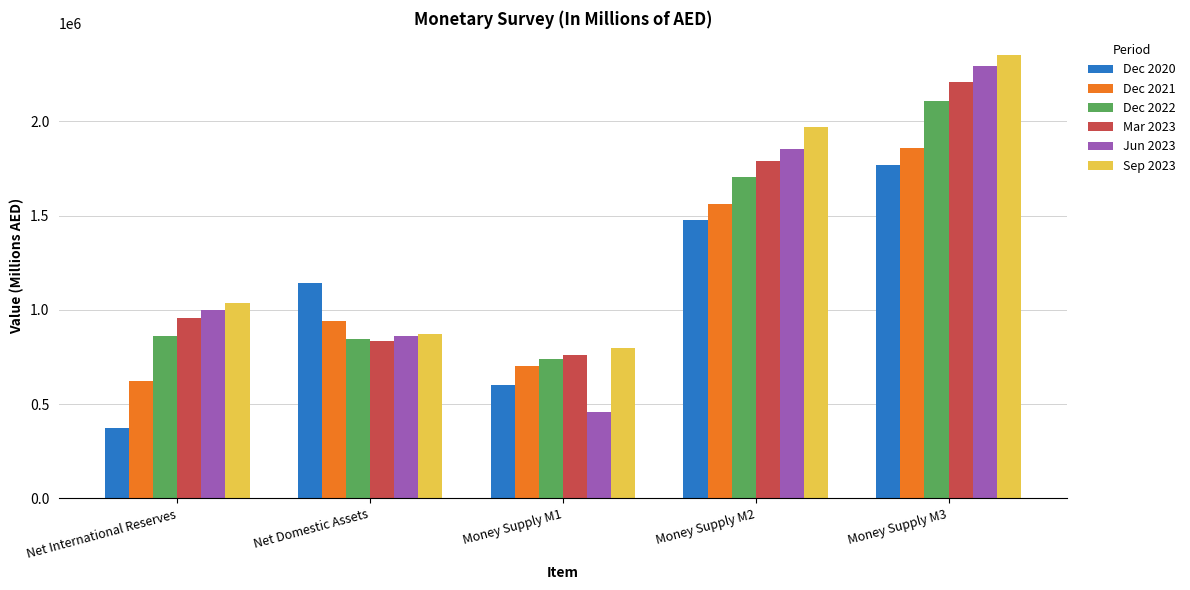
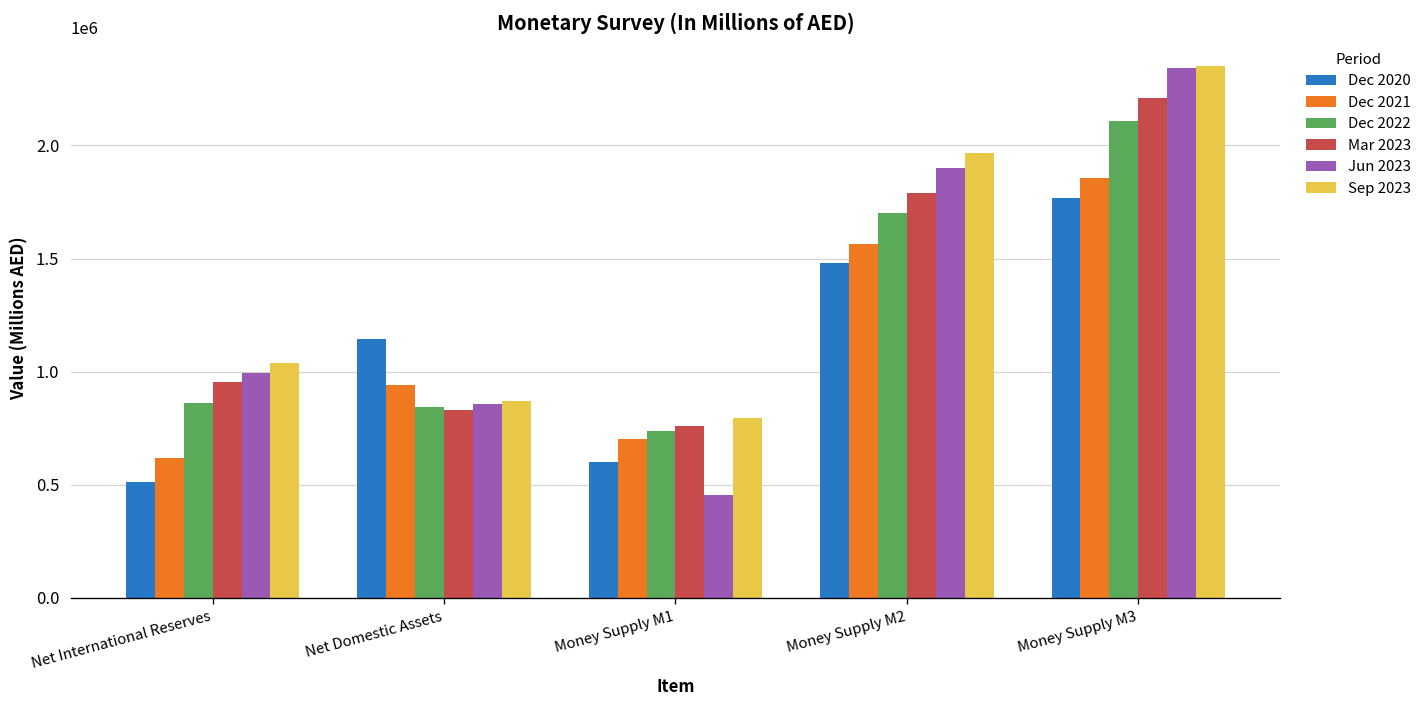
Dec 2020, Net International Reserves: 370000 -> 510000
Jun 2023, Money Supply M2: 1860000 -> 1900000
Jun 2023, Money Supply M3: 2290000 -> 2340000
